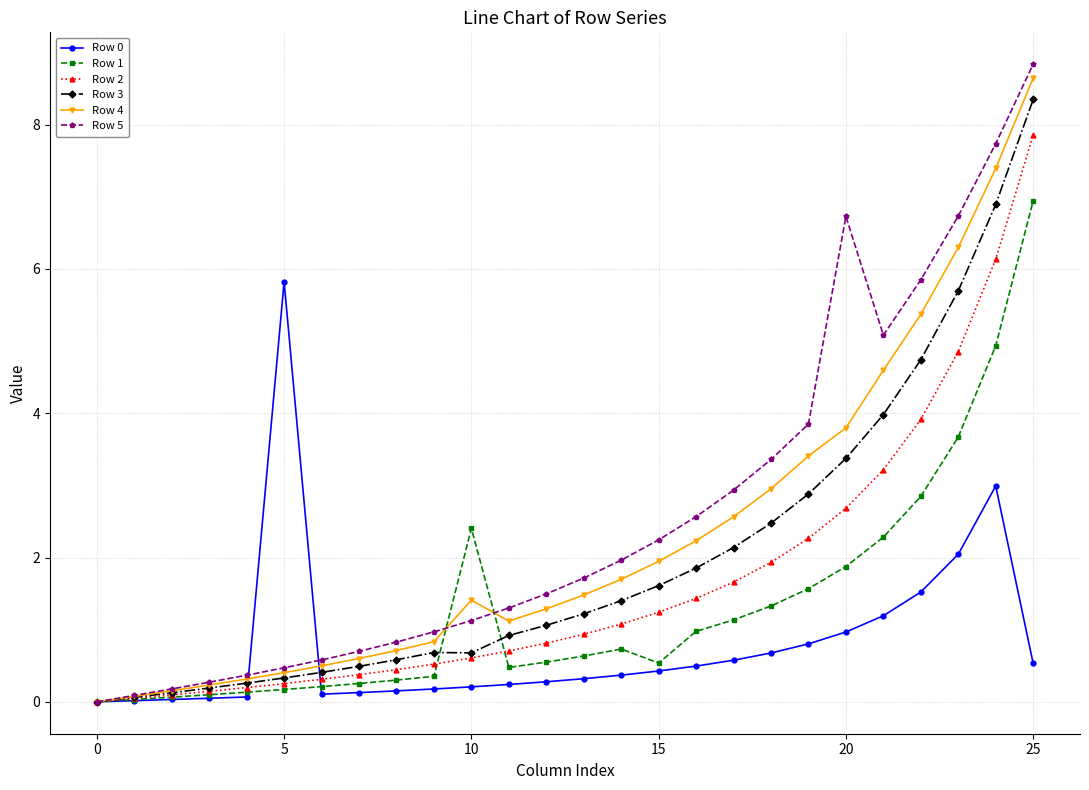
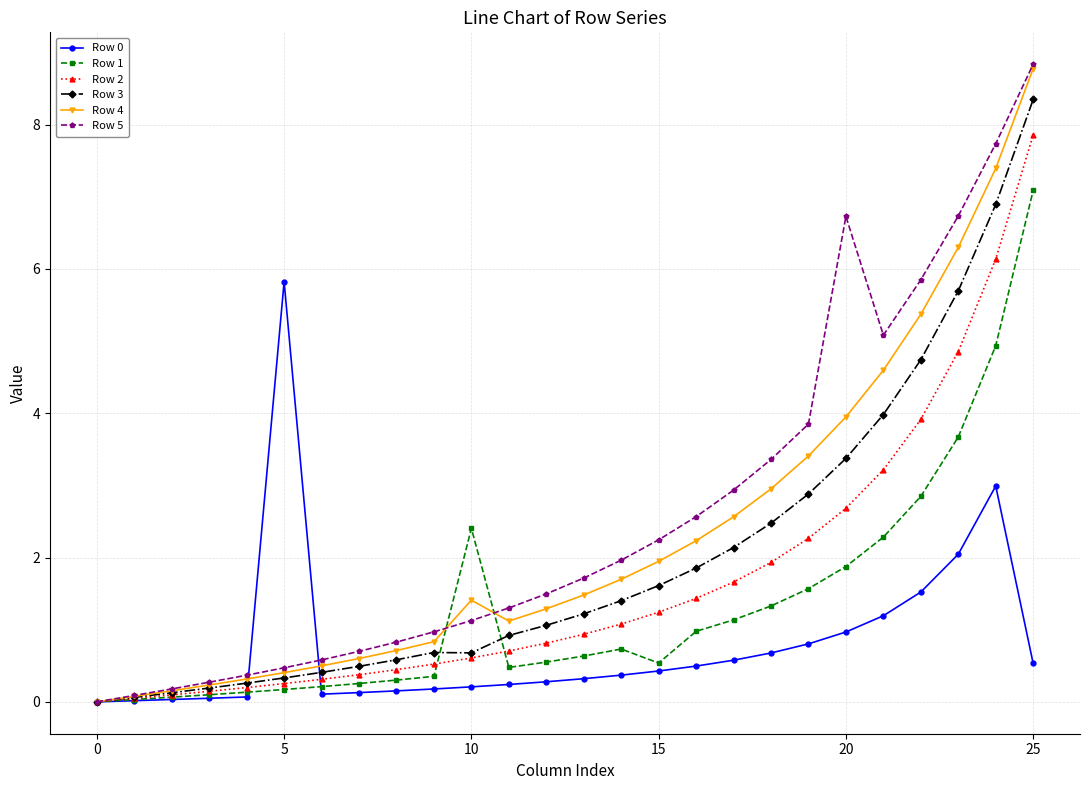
Row 4, 20: 3.8 -> 3.9
Row 1, 25: 6.9 -> 7.1
Row 4, 25: 8.6 -> 8.8
